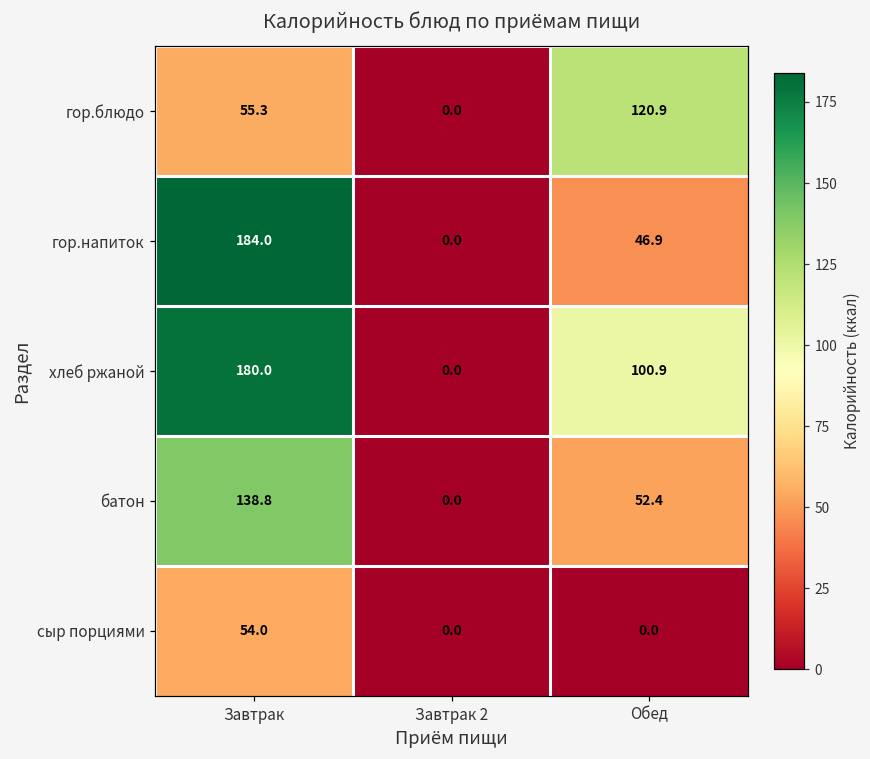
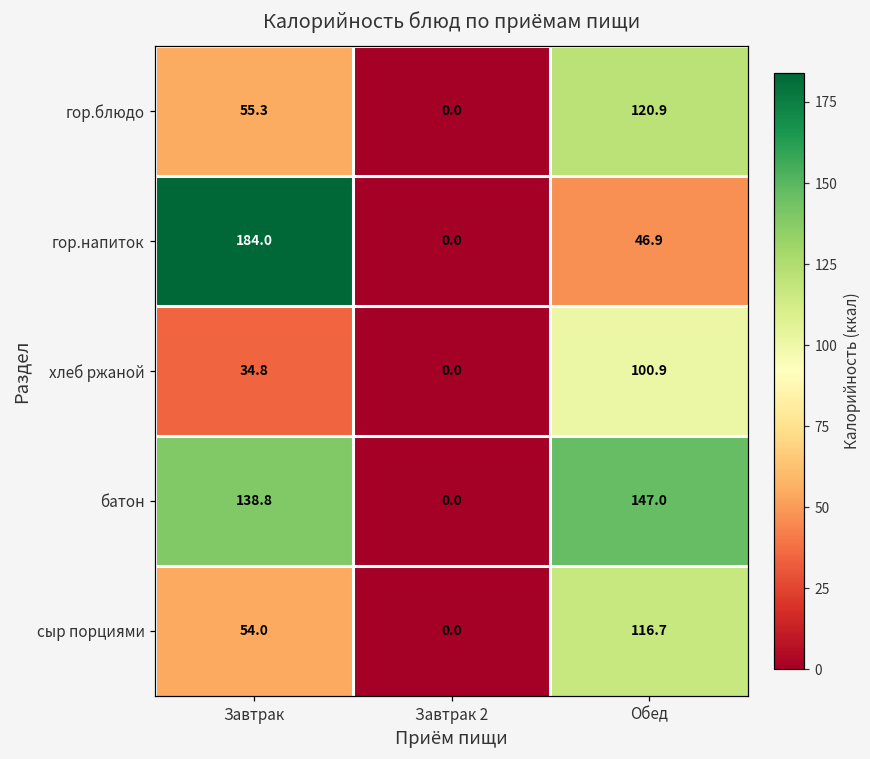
хлеб ржаной, Завтрак: 180.0 -> 34.8
батон, Обед: 52.4 -> 147.0
сыр порциями, Обед: 0.0 -> 116.7
